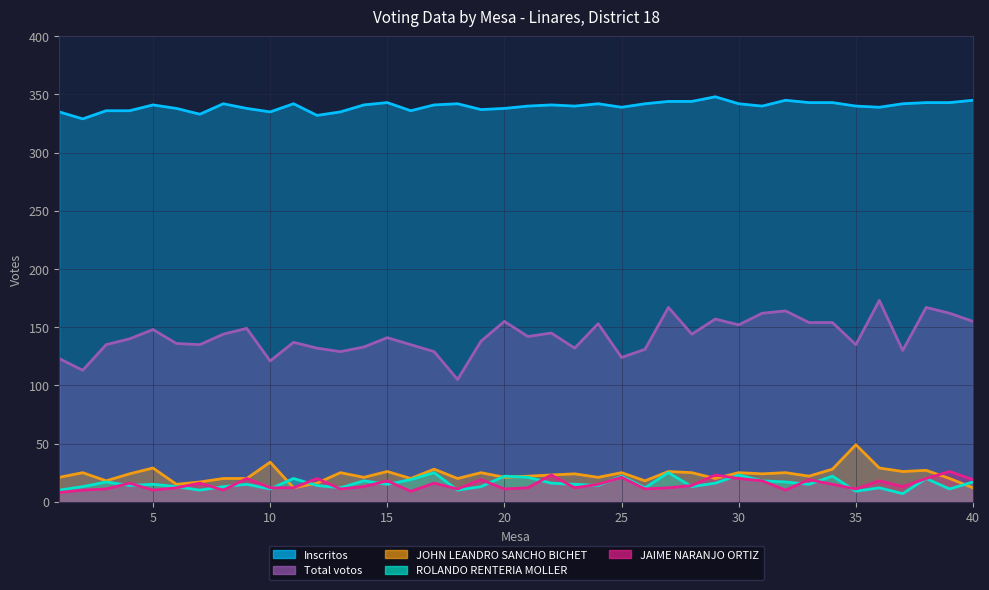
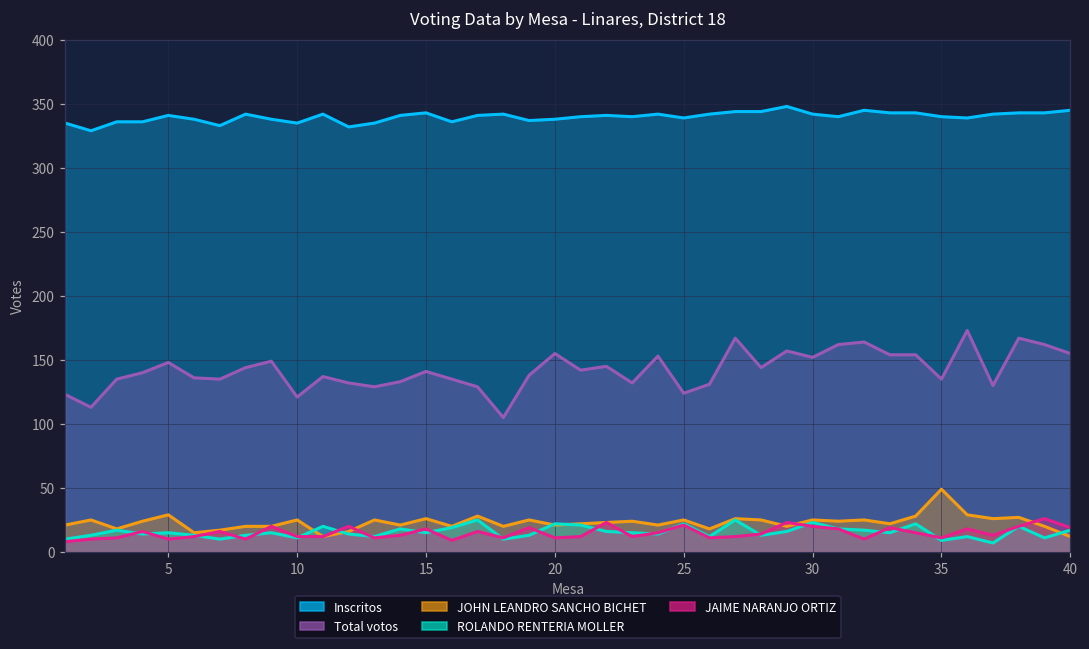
JOHN LEANDRO SANCHO BICHET, 10: 34 -> 25
